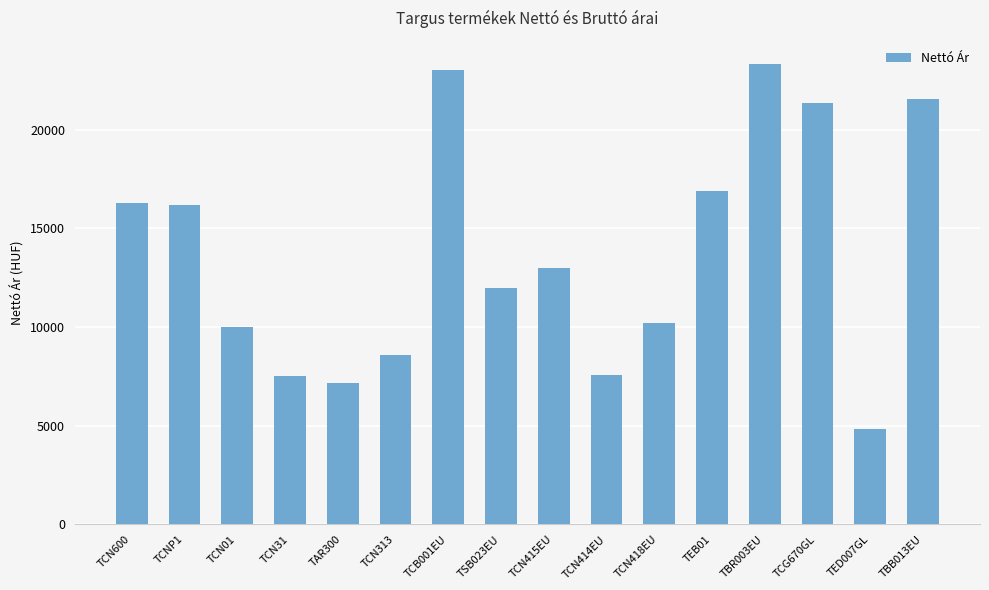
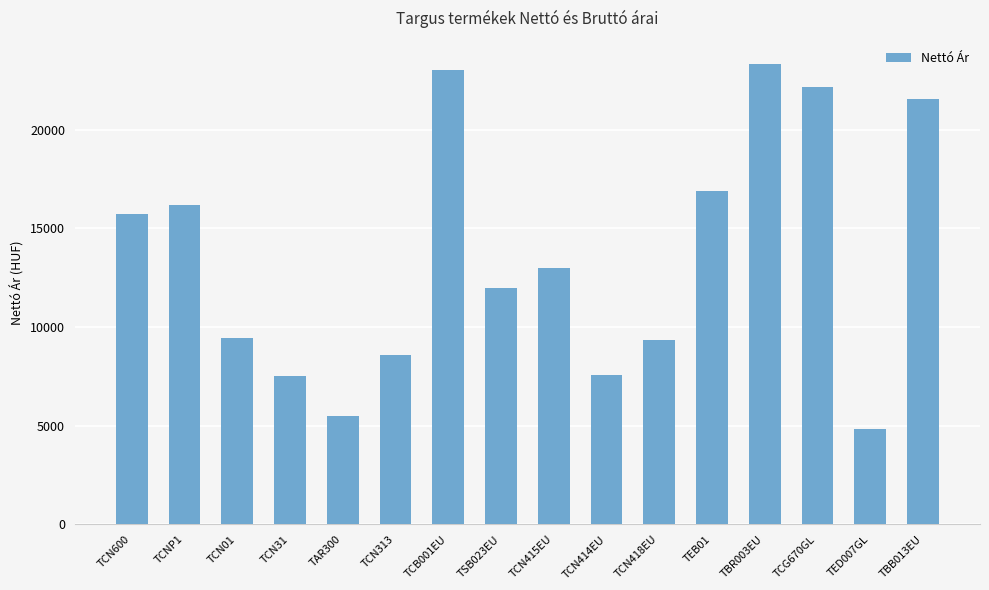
TCN600: 16300 -> 15800
TCN01: 10000 -> 9500
TAR300: 7100 -> 5500
TCN418EU: 10200 -> 9300
TCG670GL: 21300 -> 22200
